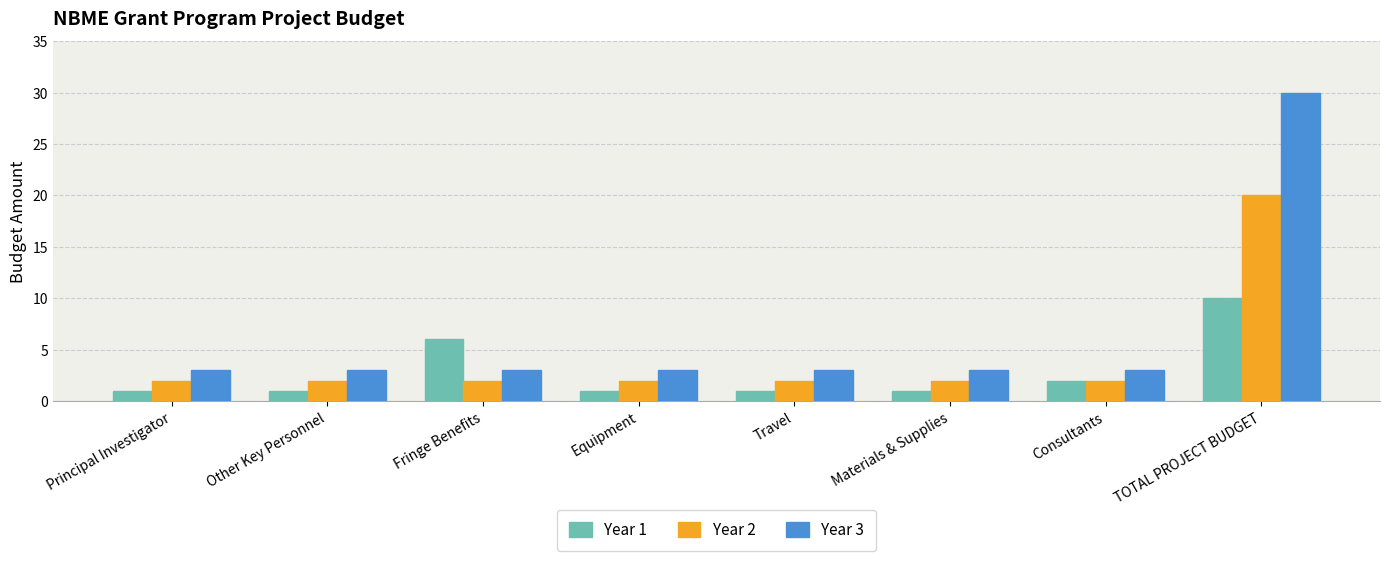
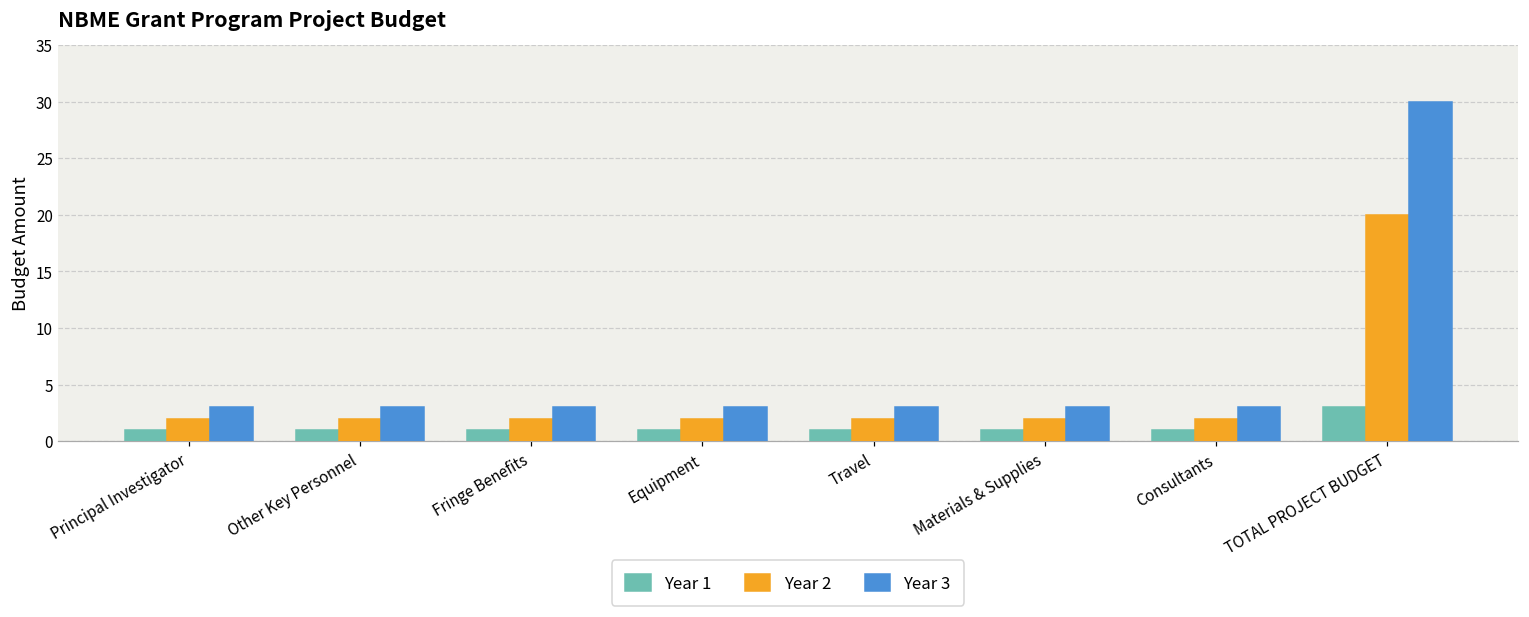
Year 1, Fringe Benefits: 6 -> 1
Year 1, Consultants: 2 -> 1
Year 1, TOTAL PROJECT BUDGET: 10 -> 3
